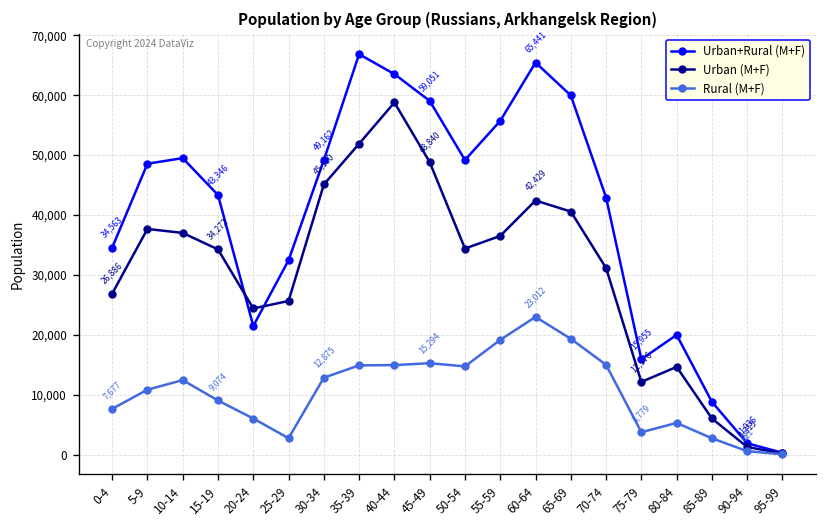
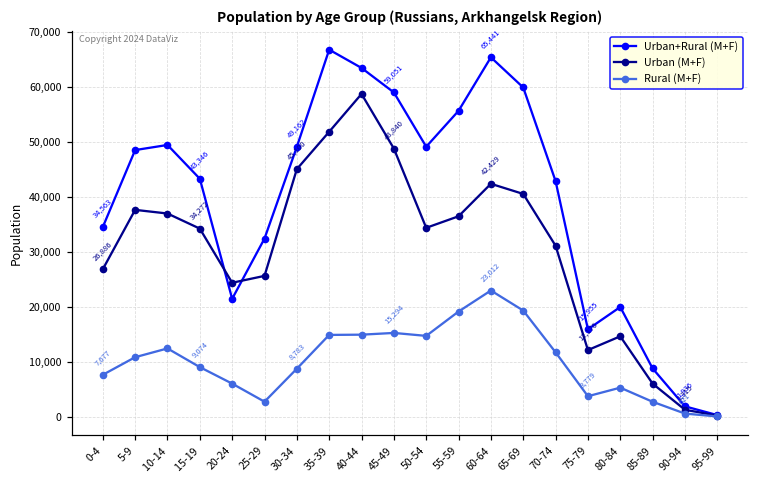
Rural (M+F), 30-34: 12,875 -> 8,783
Rural (M+F), 70-74: 15,000 -> 12,000
